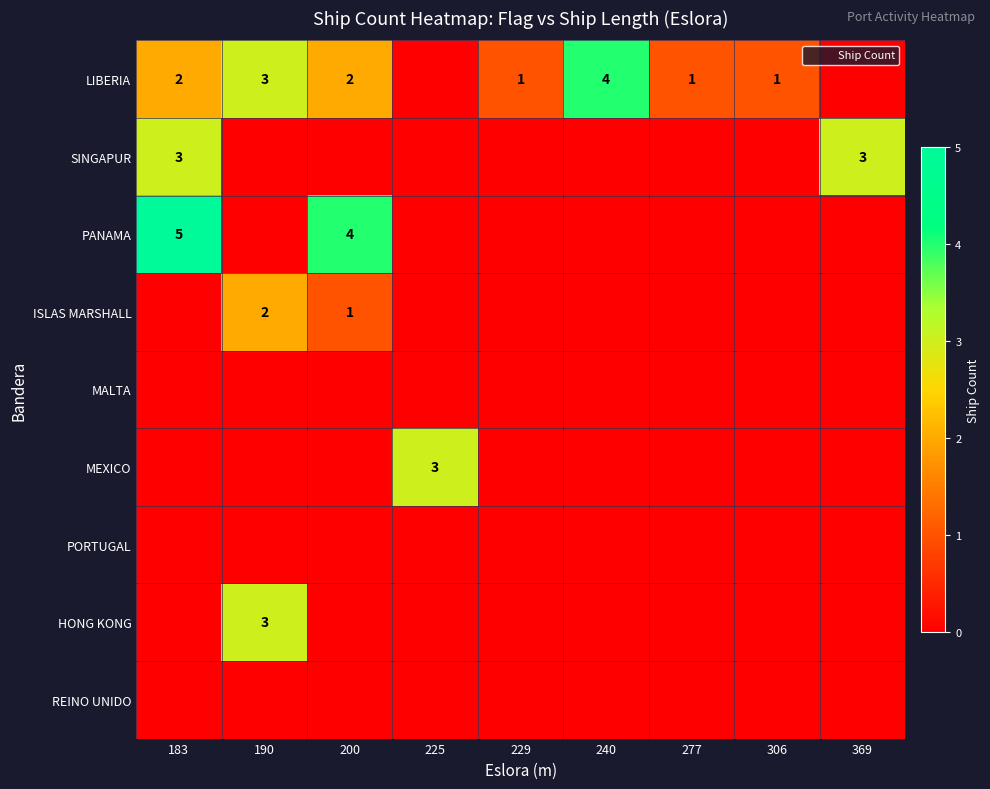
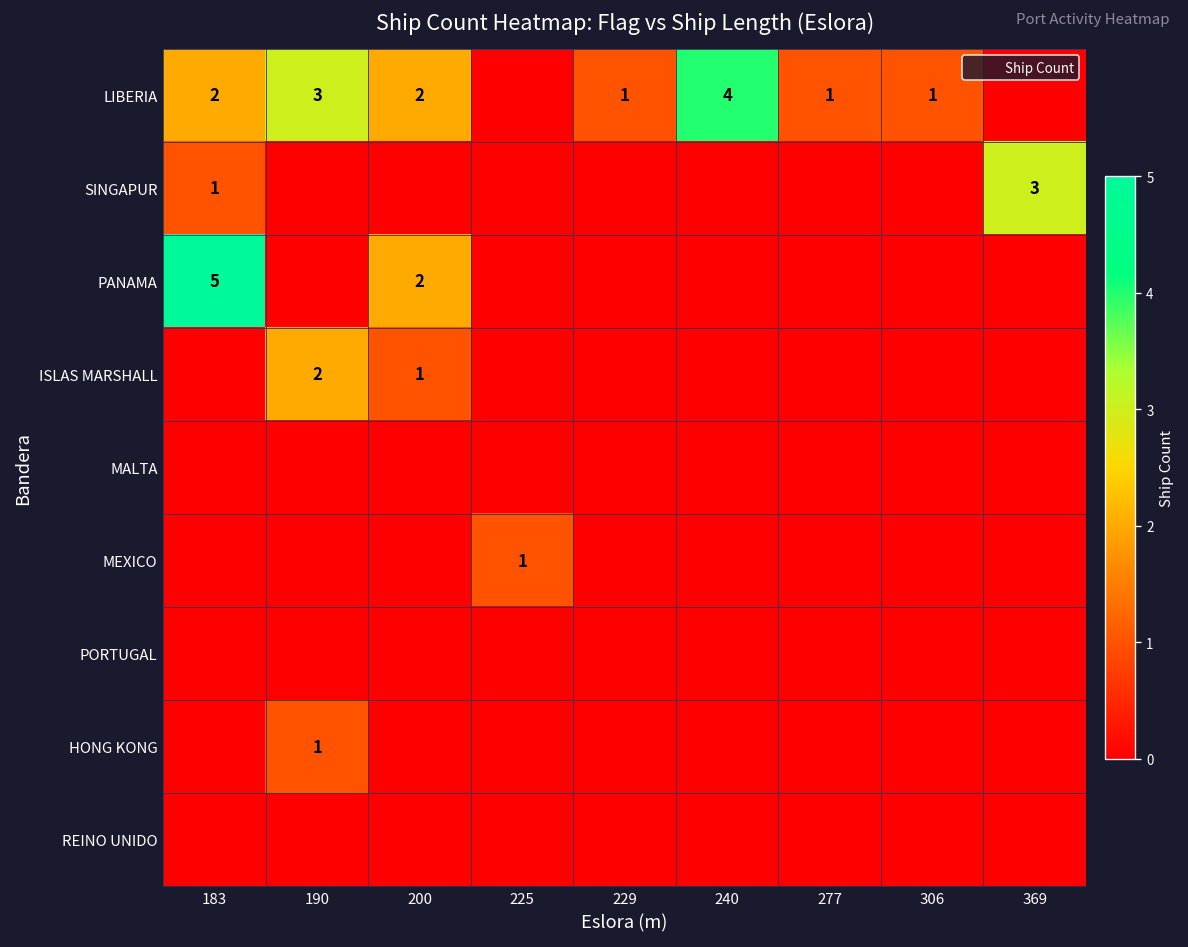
SINGAPUR, 183: 3 -> 1
PANAMA, 200: 4 -> 2
MEXICO, 225: 3 -> 1
HONG KONG, 190: 3 -> 1
